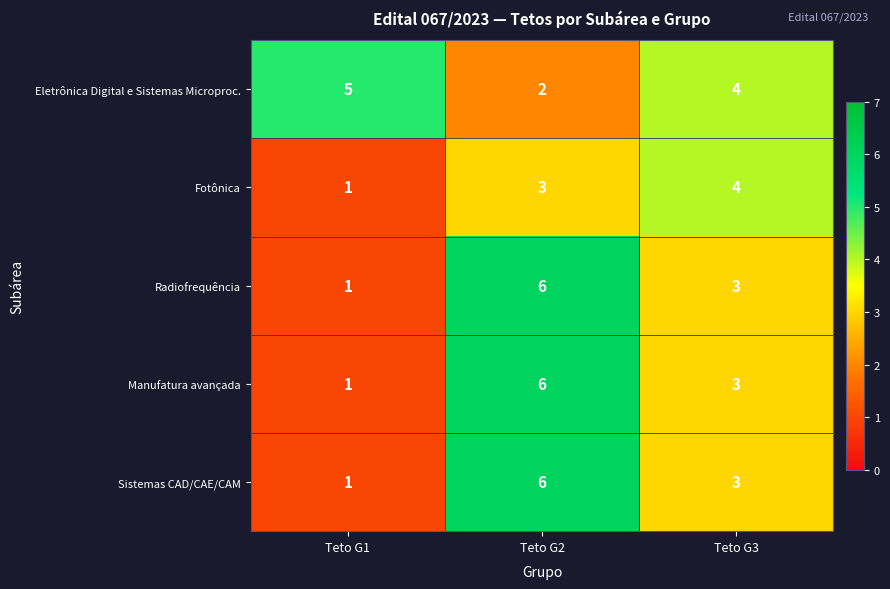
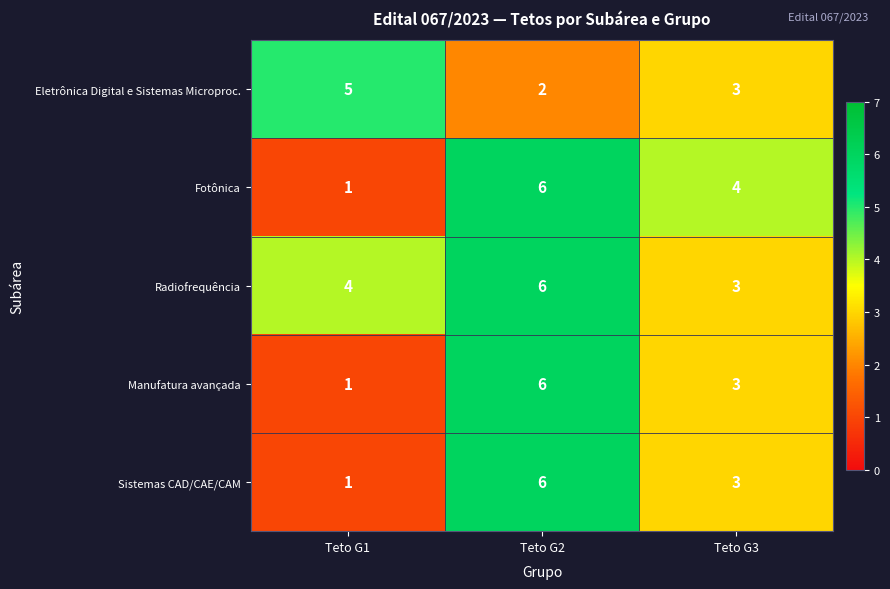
Eletrônica Digital e Sistemas Microproc., Teto G3: 4 -> 3
Fotônica, Teto G2: 3 -> 6
Radiofrequência, Teto G1: 1 -> 4
